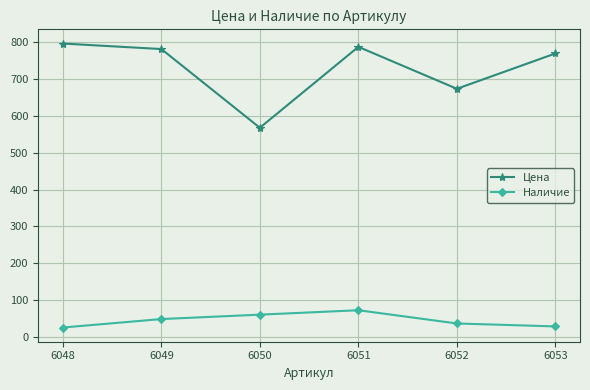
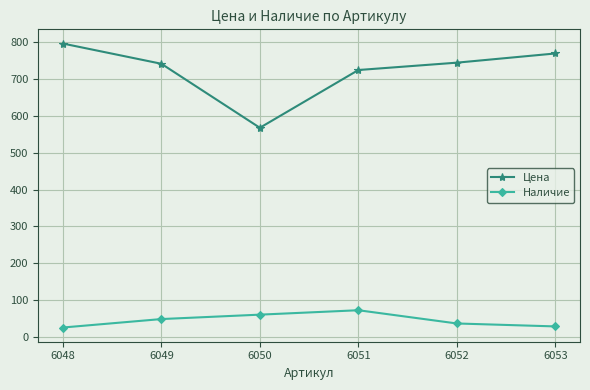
Цена, 6049: 780 -> 740
Цена, 6051: 790 -> 730
Цена, 6052: 670 -> 750
